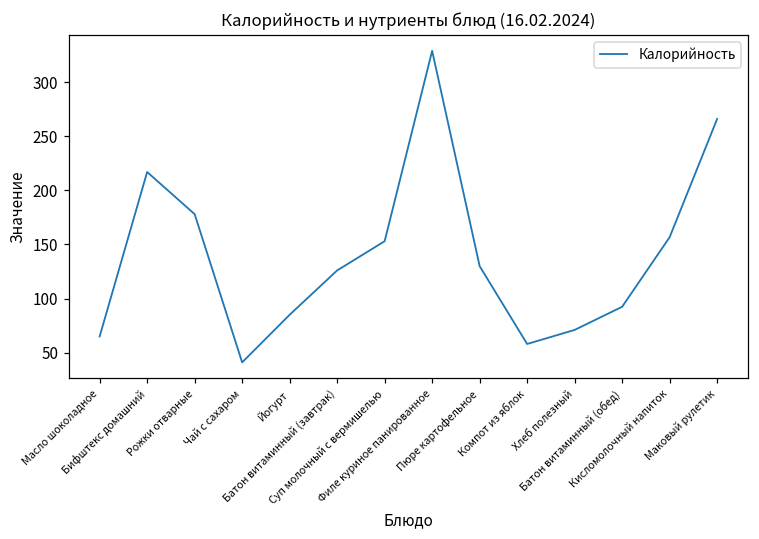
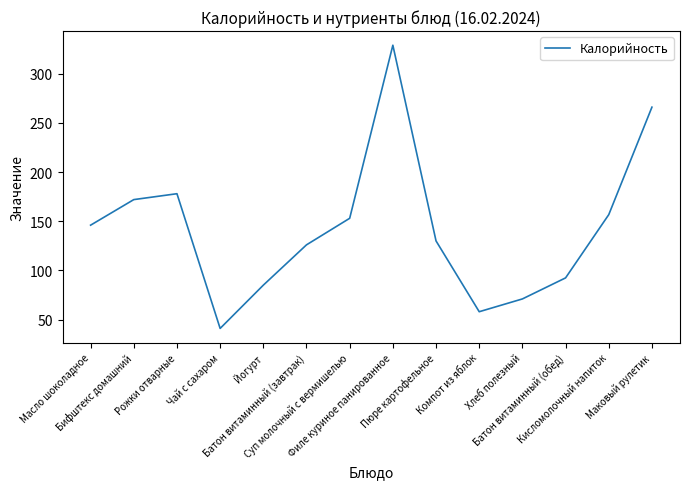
Масло шоколадное: 70 -> 150
Бифштекс домашний: 220 -> 170
